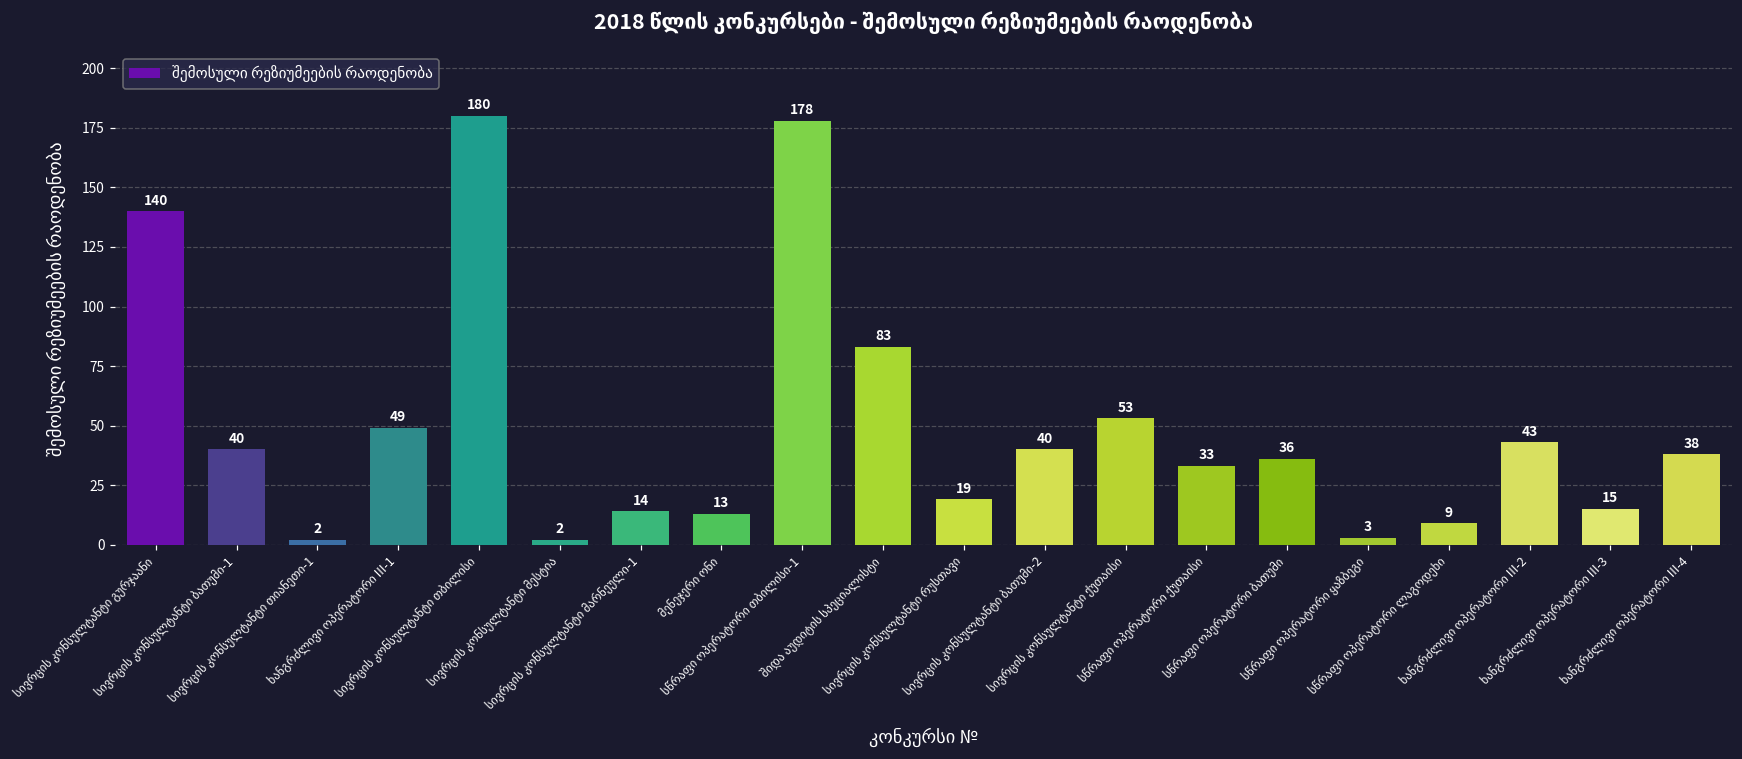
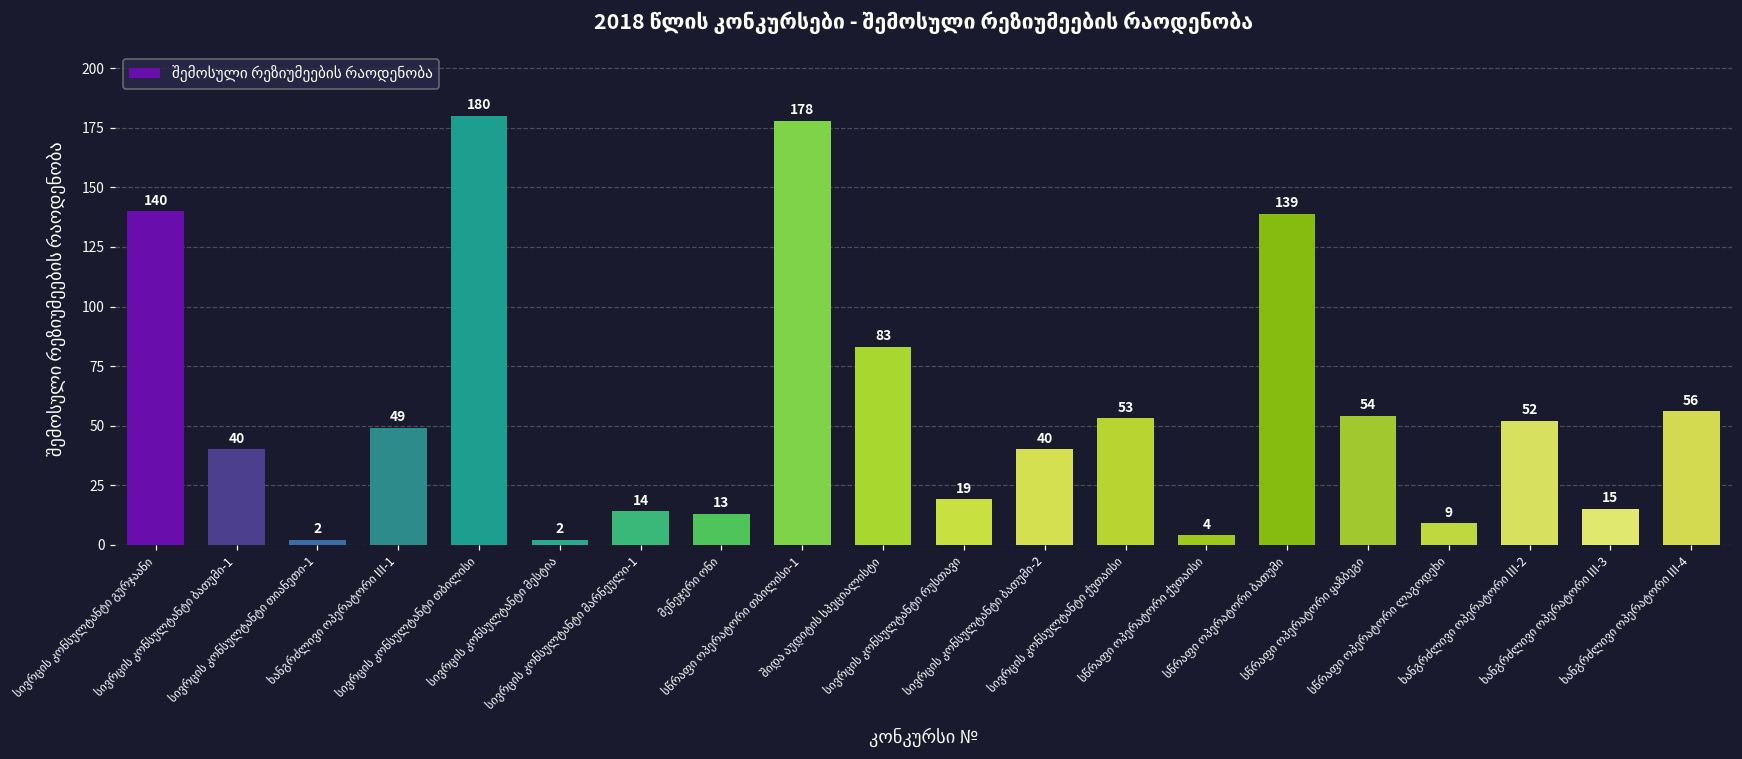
სწრაფი ოპერატორი ქუთაისი: 33 -> 4
სწრაფი ოპერატორი ბათუმი: 36 -> 139
სწრაფი ოპერატორი ყაზბეგი: 3 -> 54
ხანგრძლივი ოპერატორი III-2: 43 -> 52
ხანგრძლივი ოპერატორი III-4: 38 -> 56
